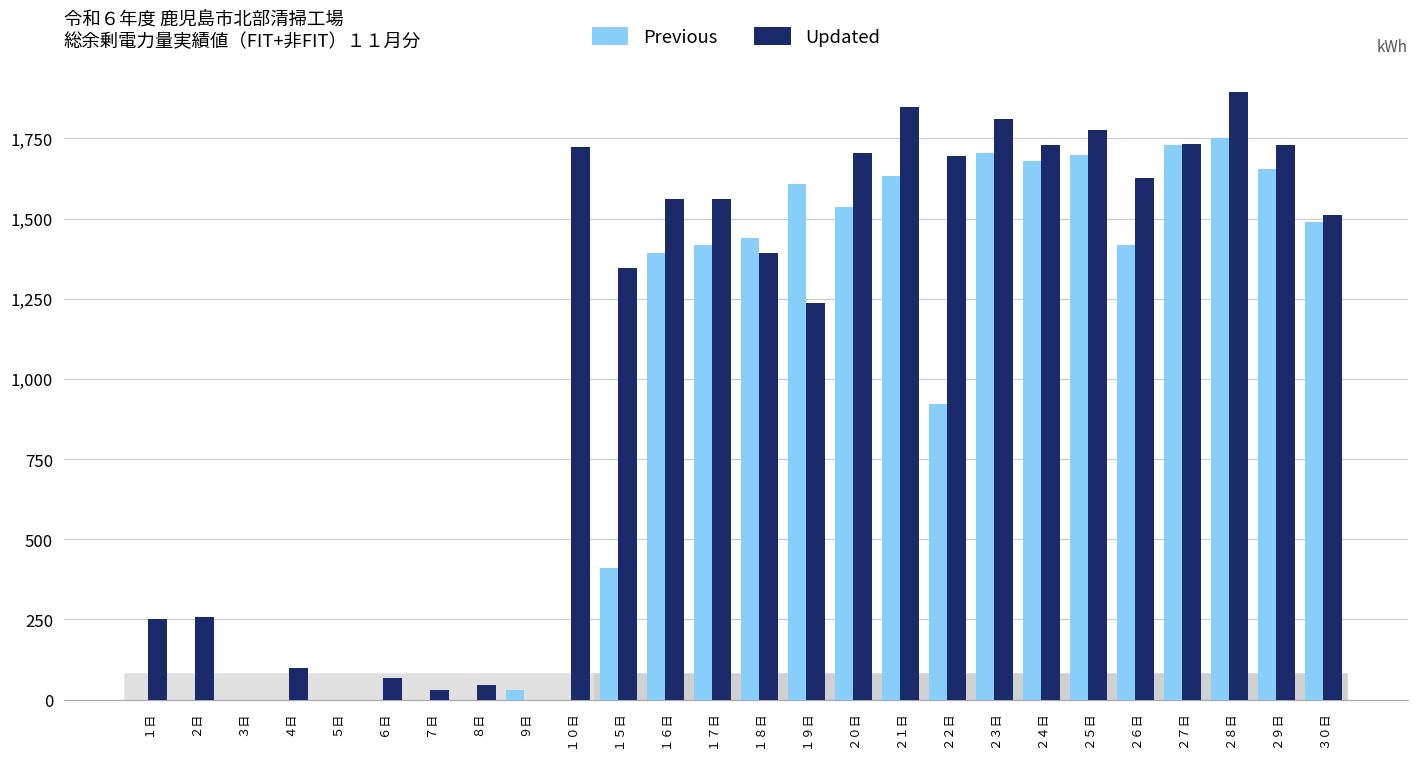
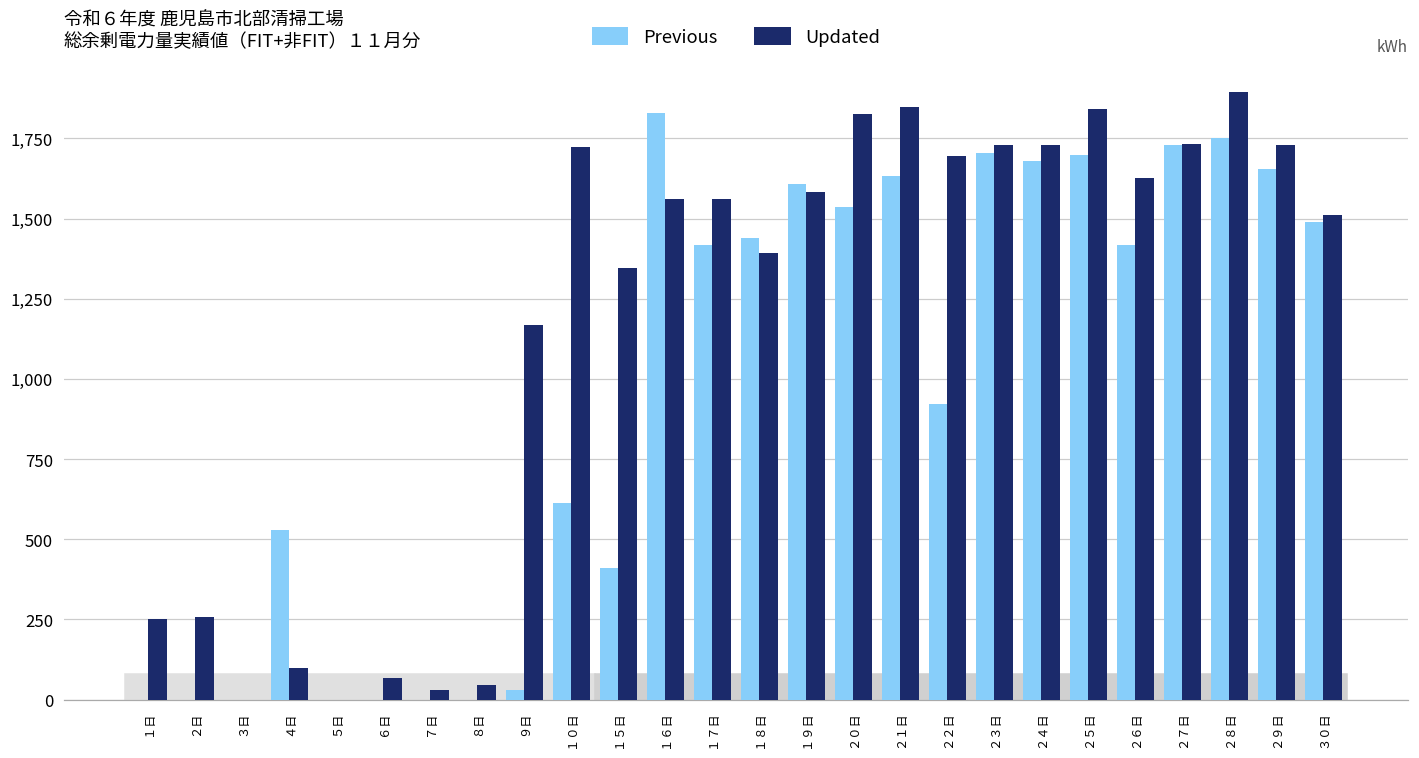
Previous, ４日: 0 -> 530
Updated, ９日: 0 -> 1,170
Previous, １０日: 0 -> 610
Previous, １６日: 1,390 -> 1,830
Updated, １９日: 1,240 -> 1,580
Updated, ２０日: 1,700 -> 1,830
Updated, ２３日: 1,810 -> 1,730
Updated, ２５日: 1,780 -> 1,840
